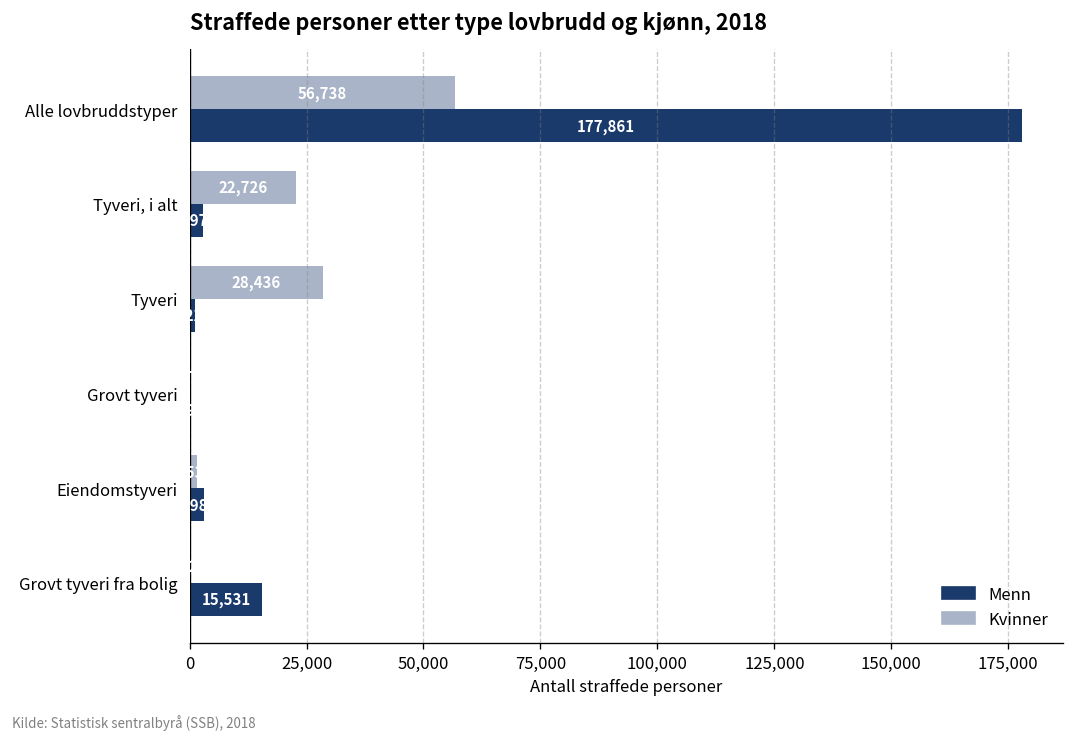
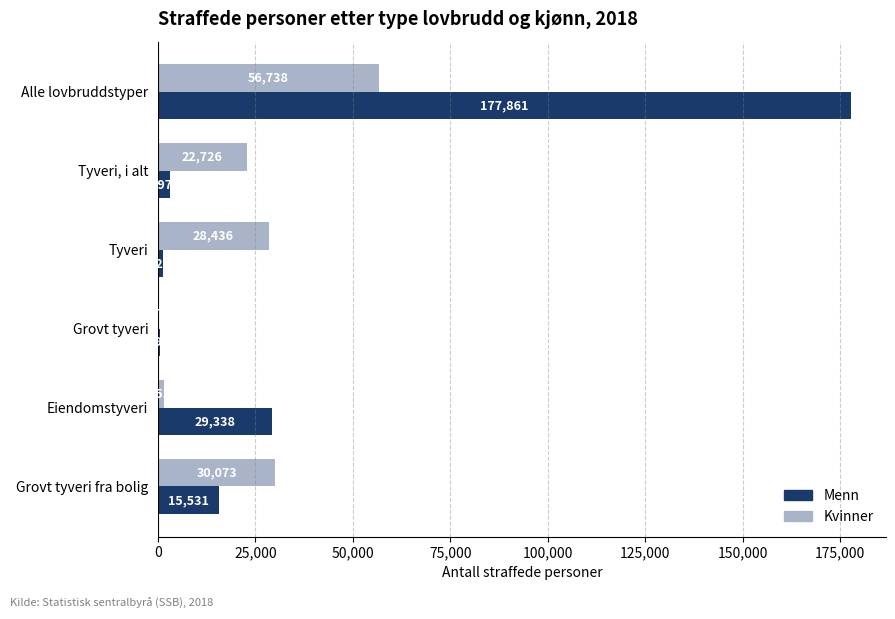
Menn, Eiendomstyveri: 3,000 -> 29,000
Kvinner, Grovt tyveri fra bolig: 0 -> 30,000
